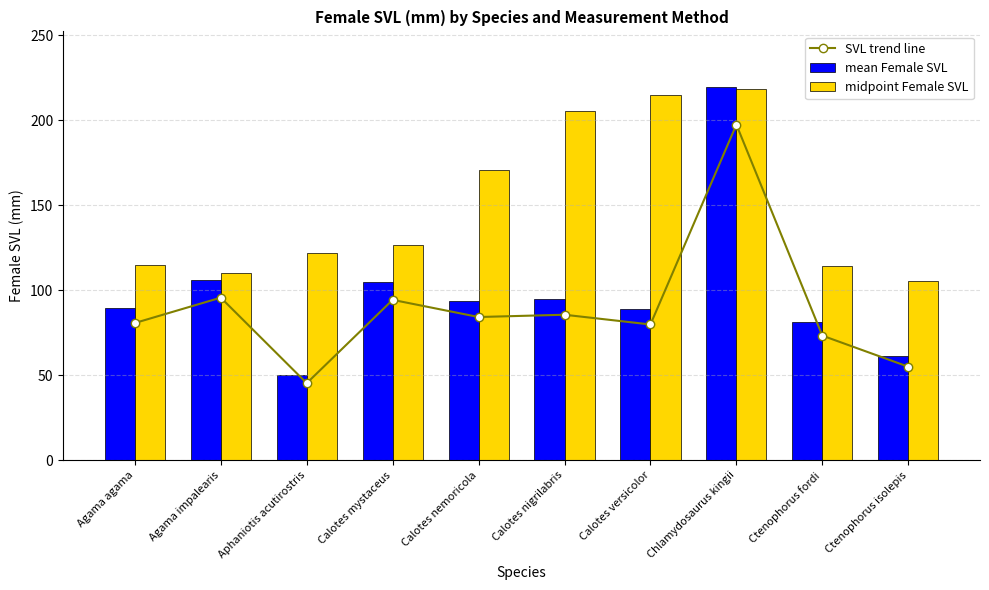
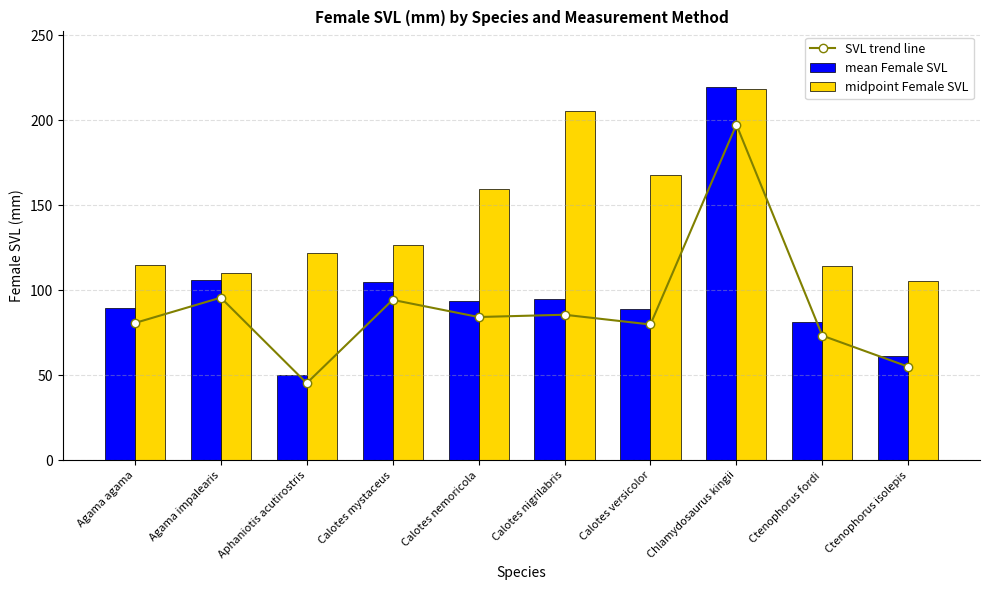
midpoint Female SVL, Calotes nemoricola: 171 -> 159
midpoint Female SVL, Calotes versicolor: 215 -> 168
